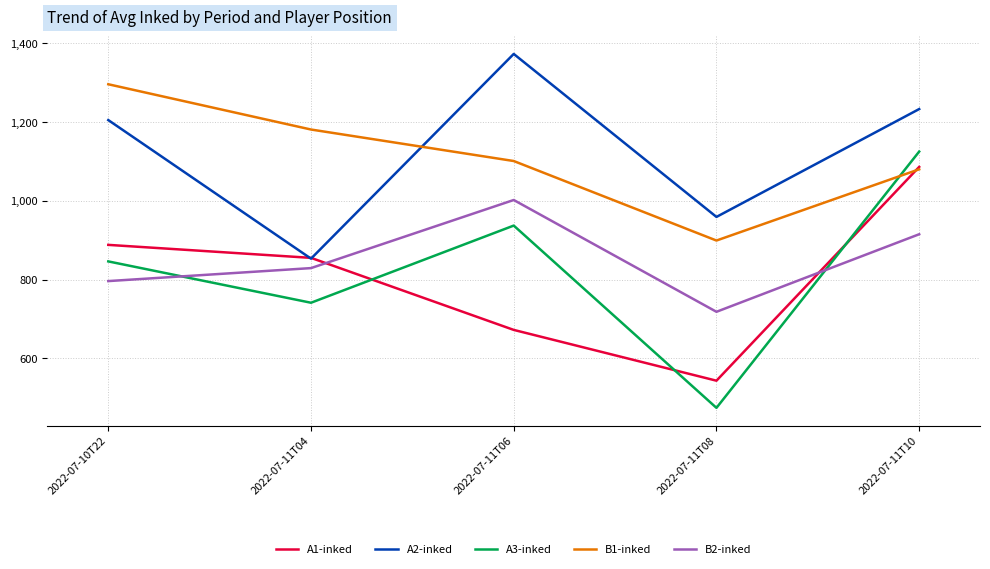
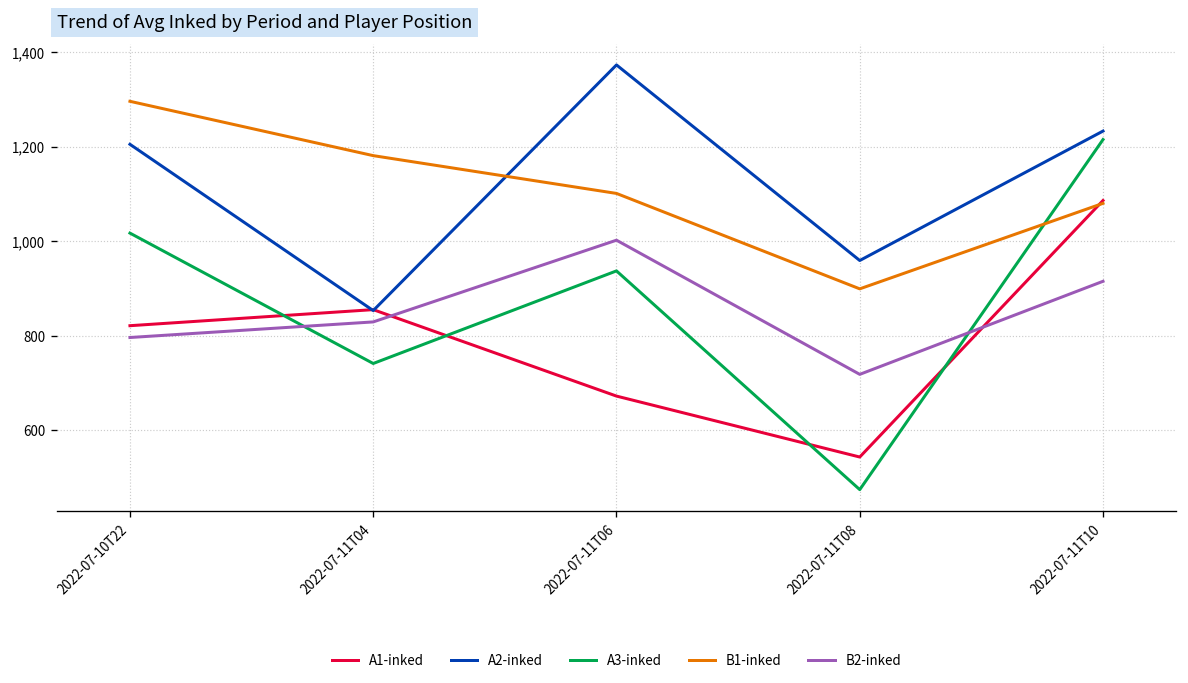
A1-inked, 2022-07-10T22: 890 -> 820
A3-inked, 2022-07-10T22: 850 -> 1,020
A3-inked, 2022-07-11T10: 1,130 -> 1,220
